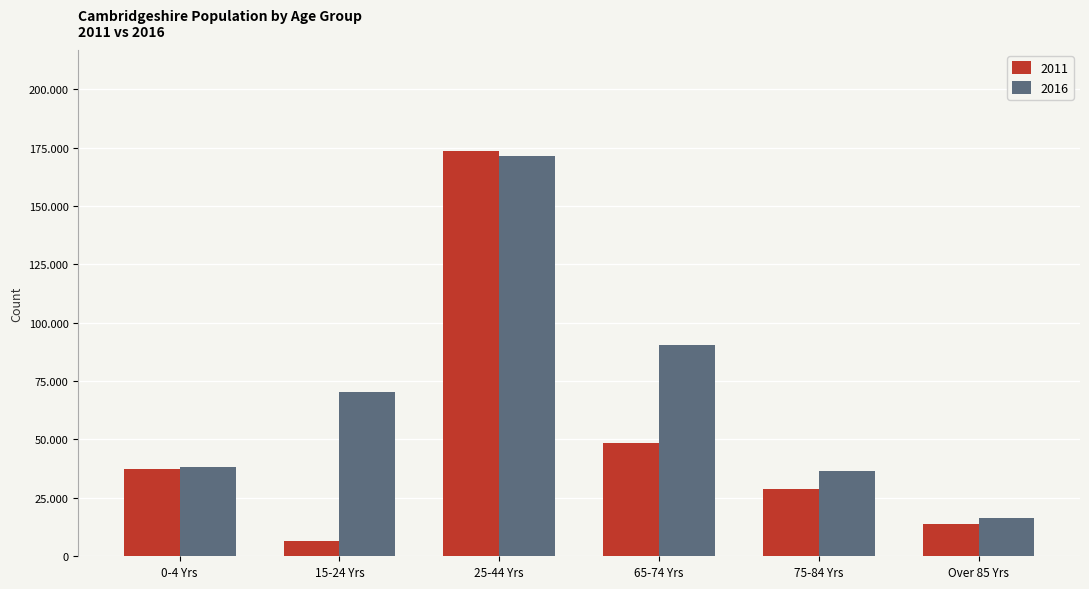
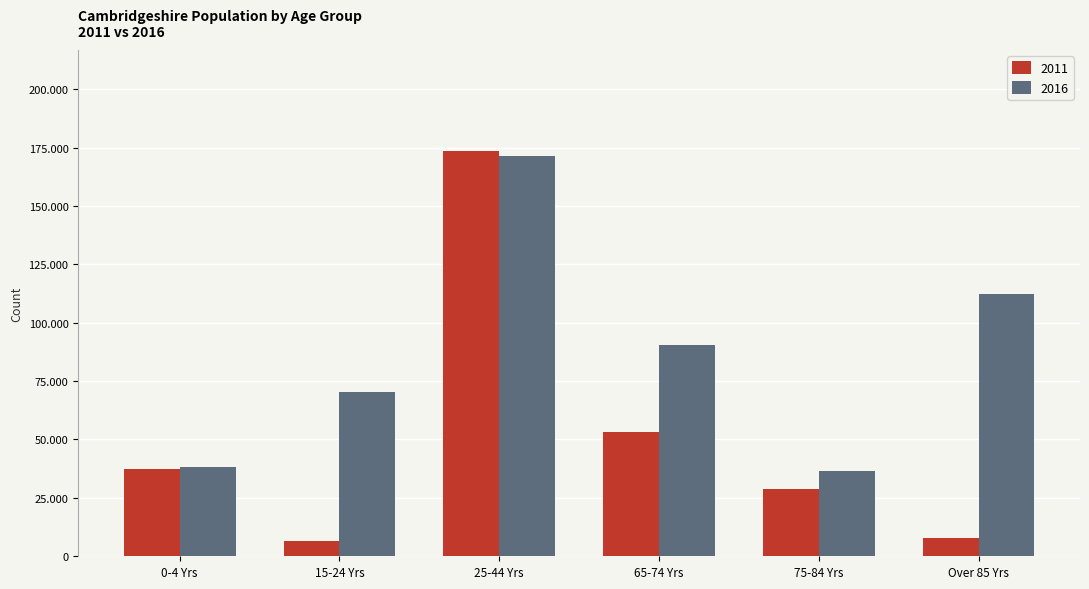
2011, 65-74 Yrs: 48 -> 53
2011, Over 85 Yrs: 14 -> 8
2016, Over 85 Yrs: 16 -> 112
